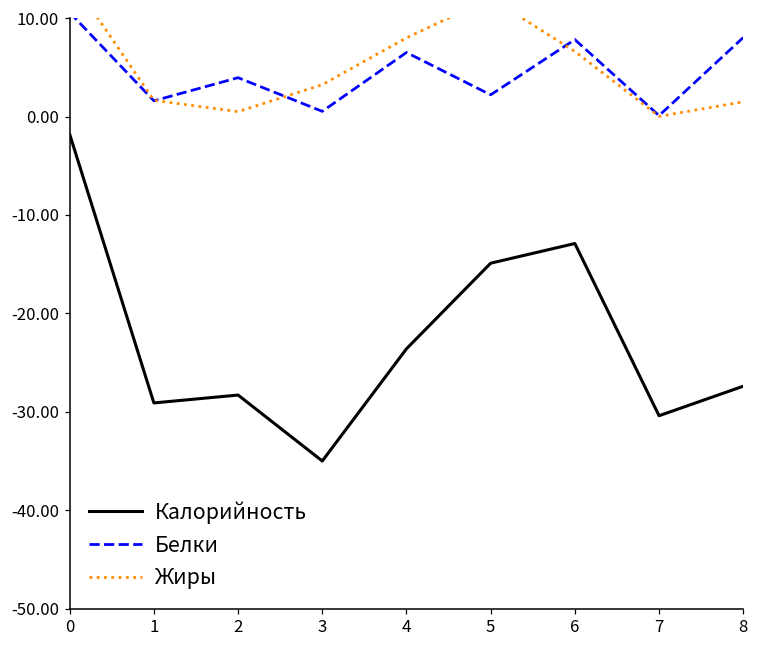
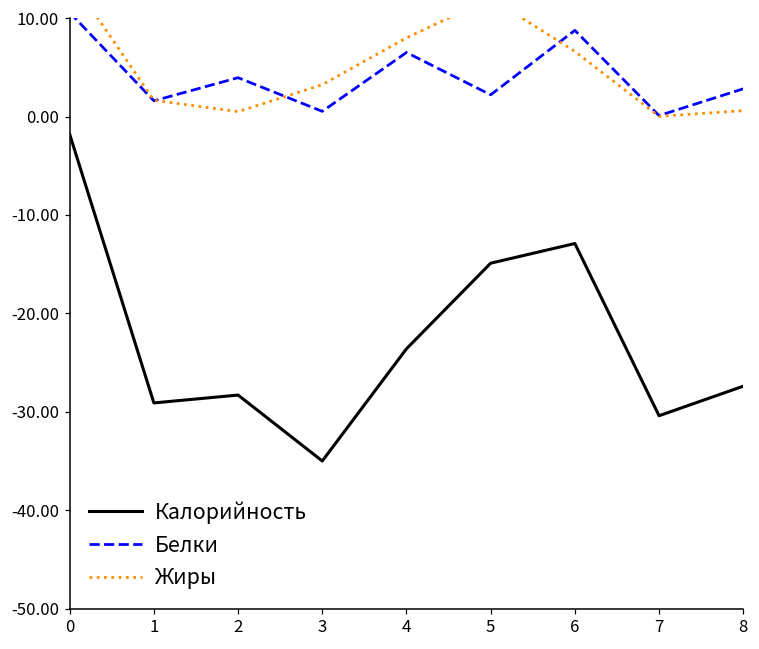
Белки, 6: 8 -> 9
Белки, 8: 8 -> 3
Жиры, 8: 2 -> 1
